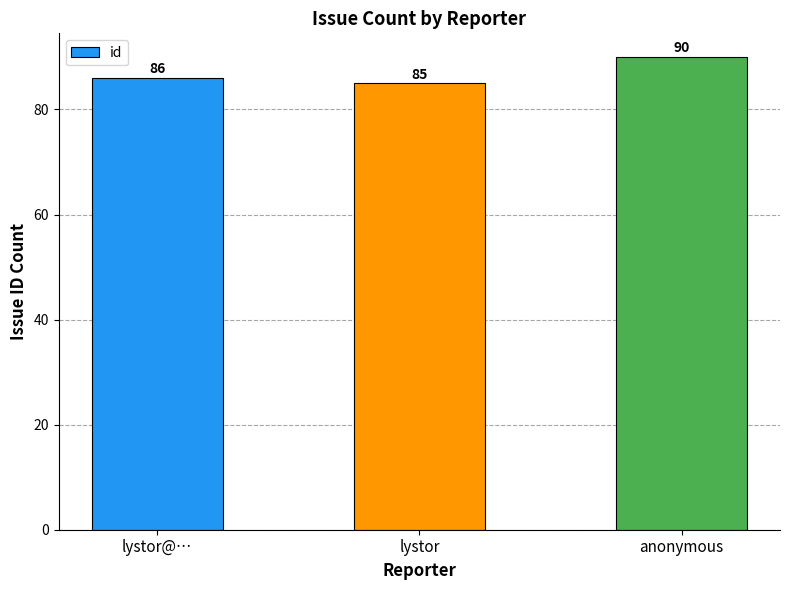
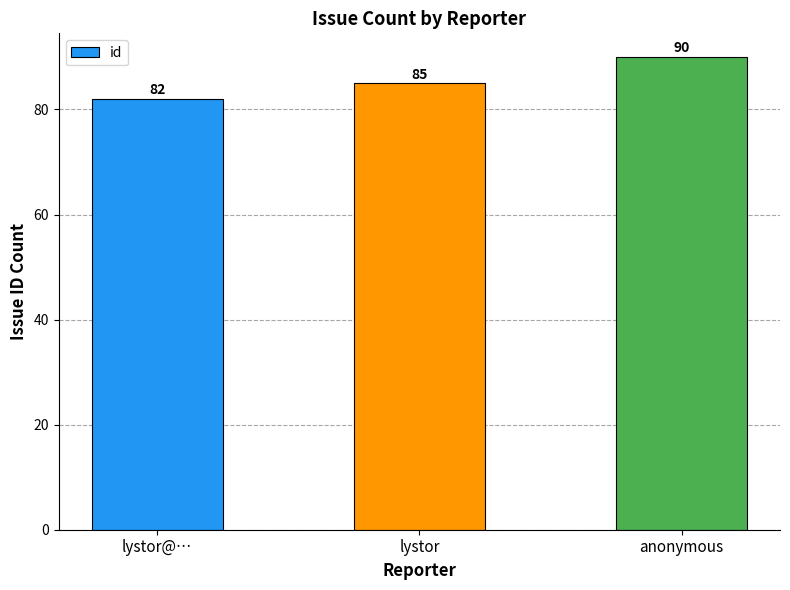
lystor@…: 86 -> 82
